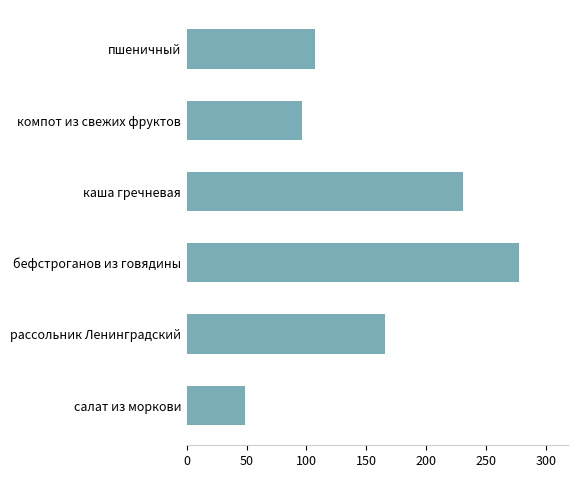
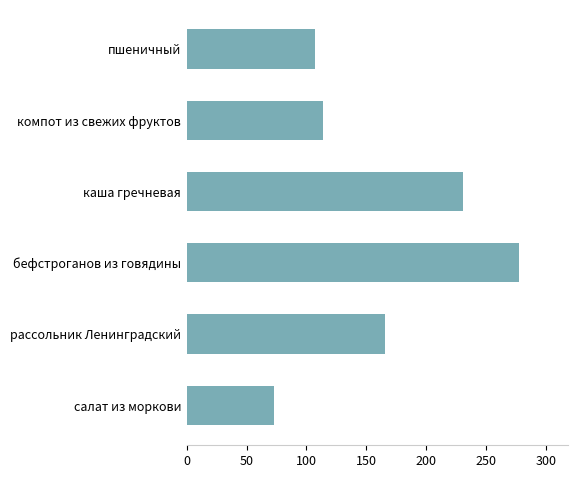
компот из свежих фруктов: 96 -> 114
салат из моркови: 49 -> 73
